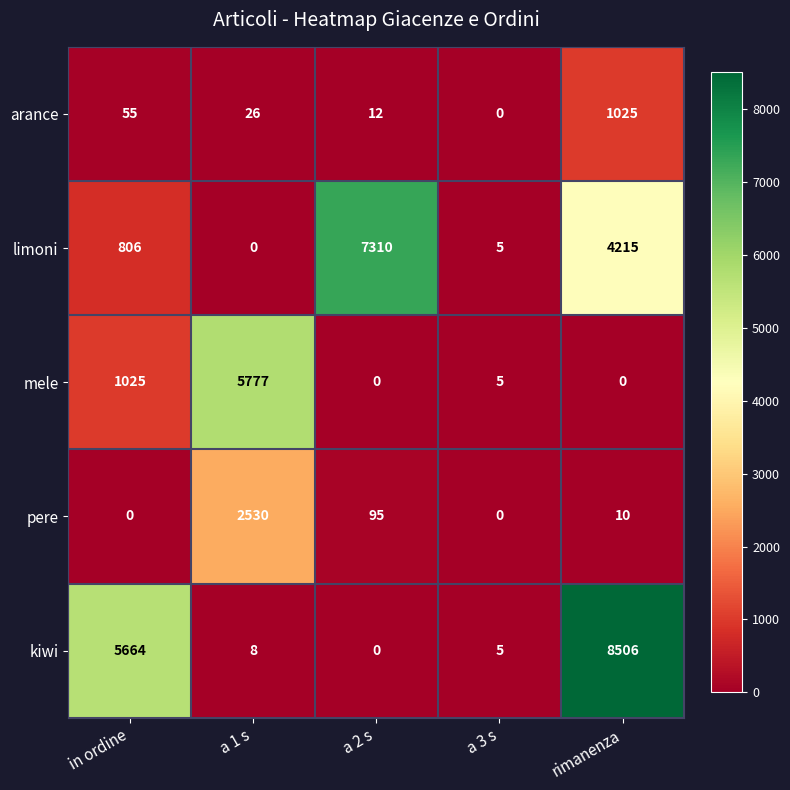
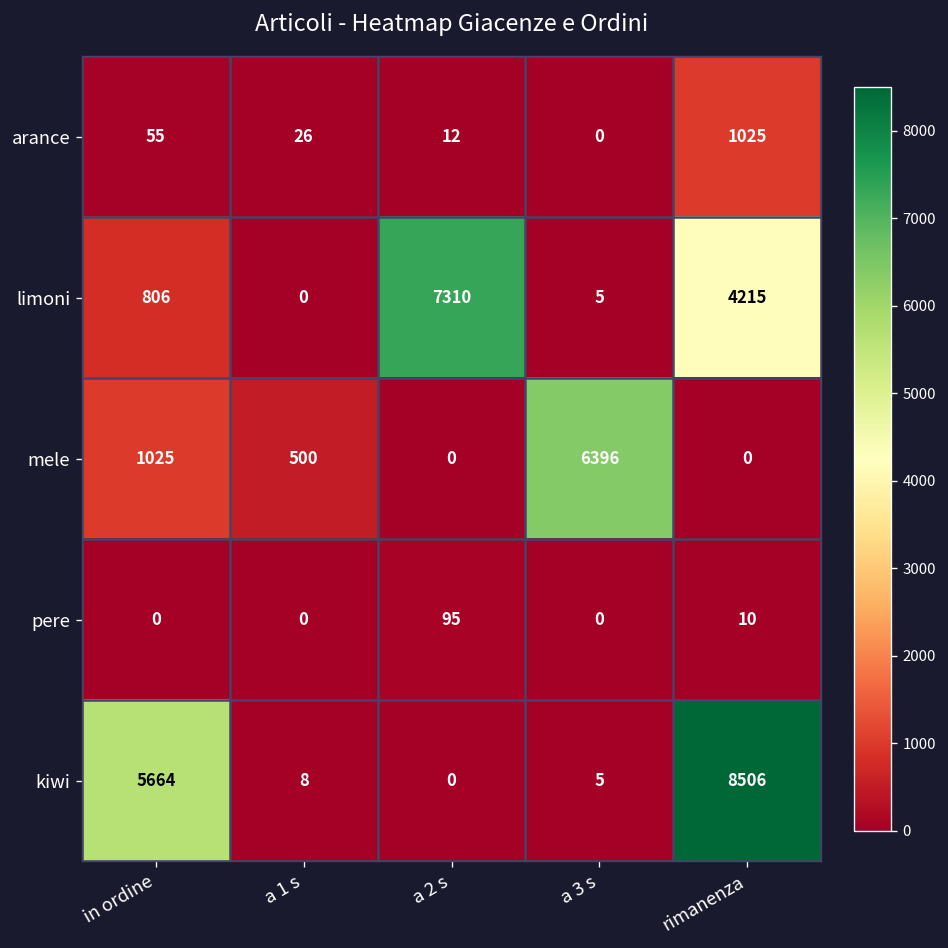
mele, a 1 s: 5777 -> 500
mele, a 3 s: 5 -> 6396
pere, a 1 s: 2530 -> 0
